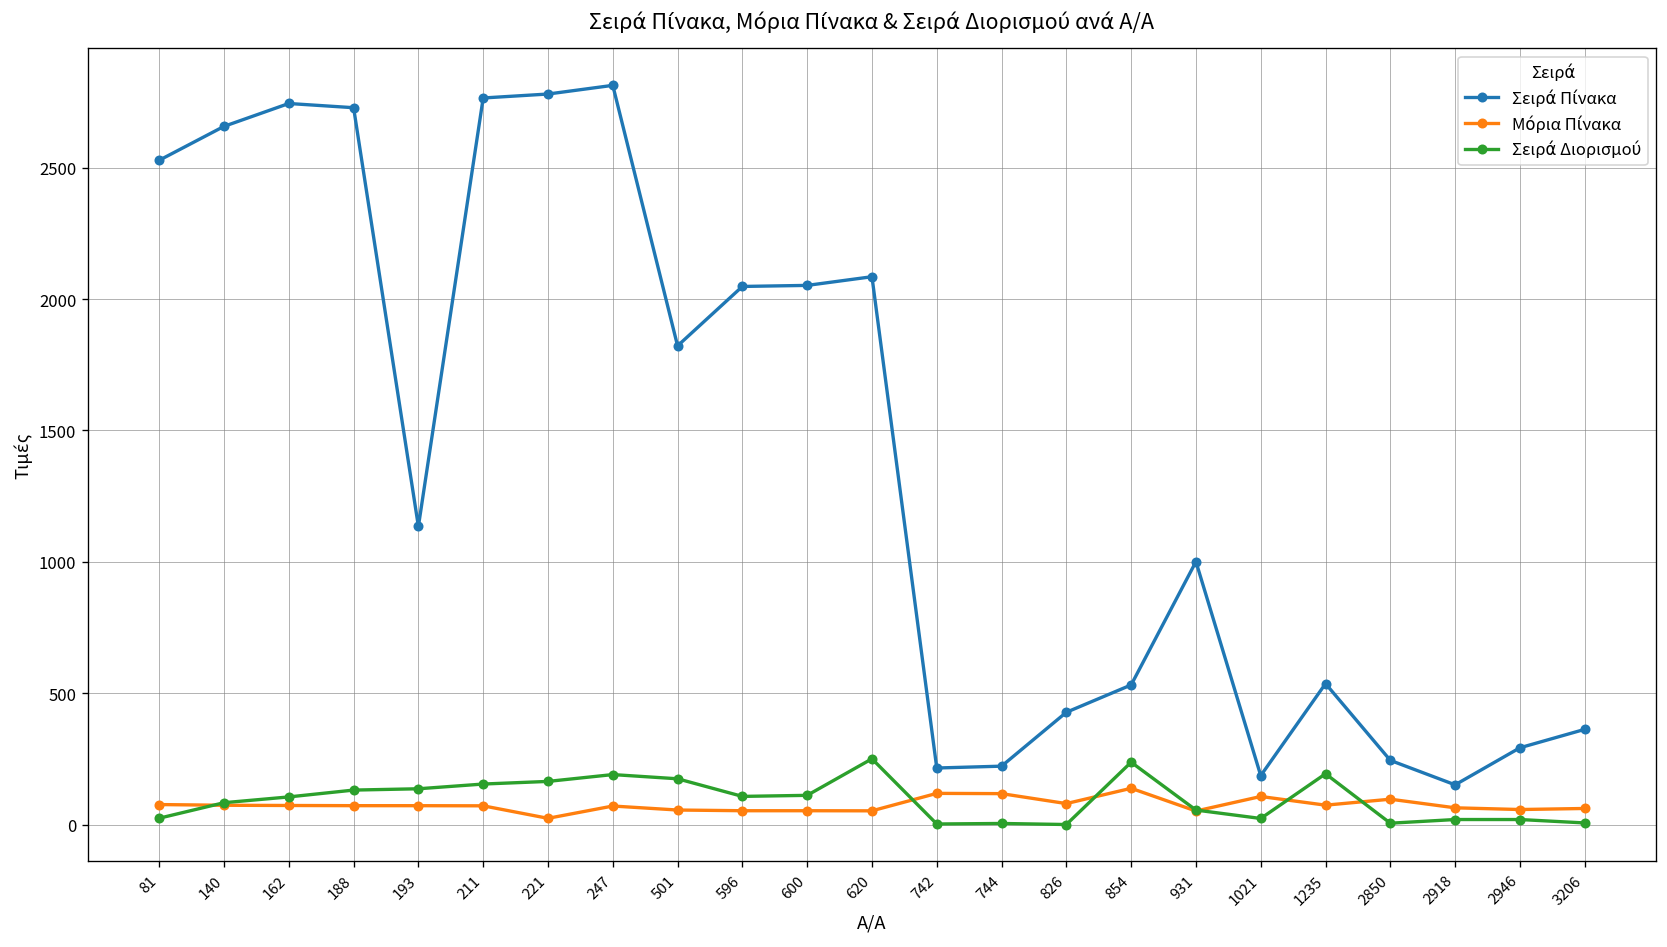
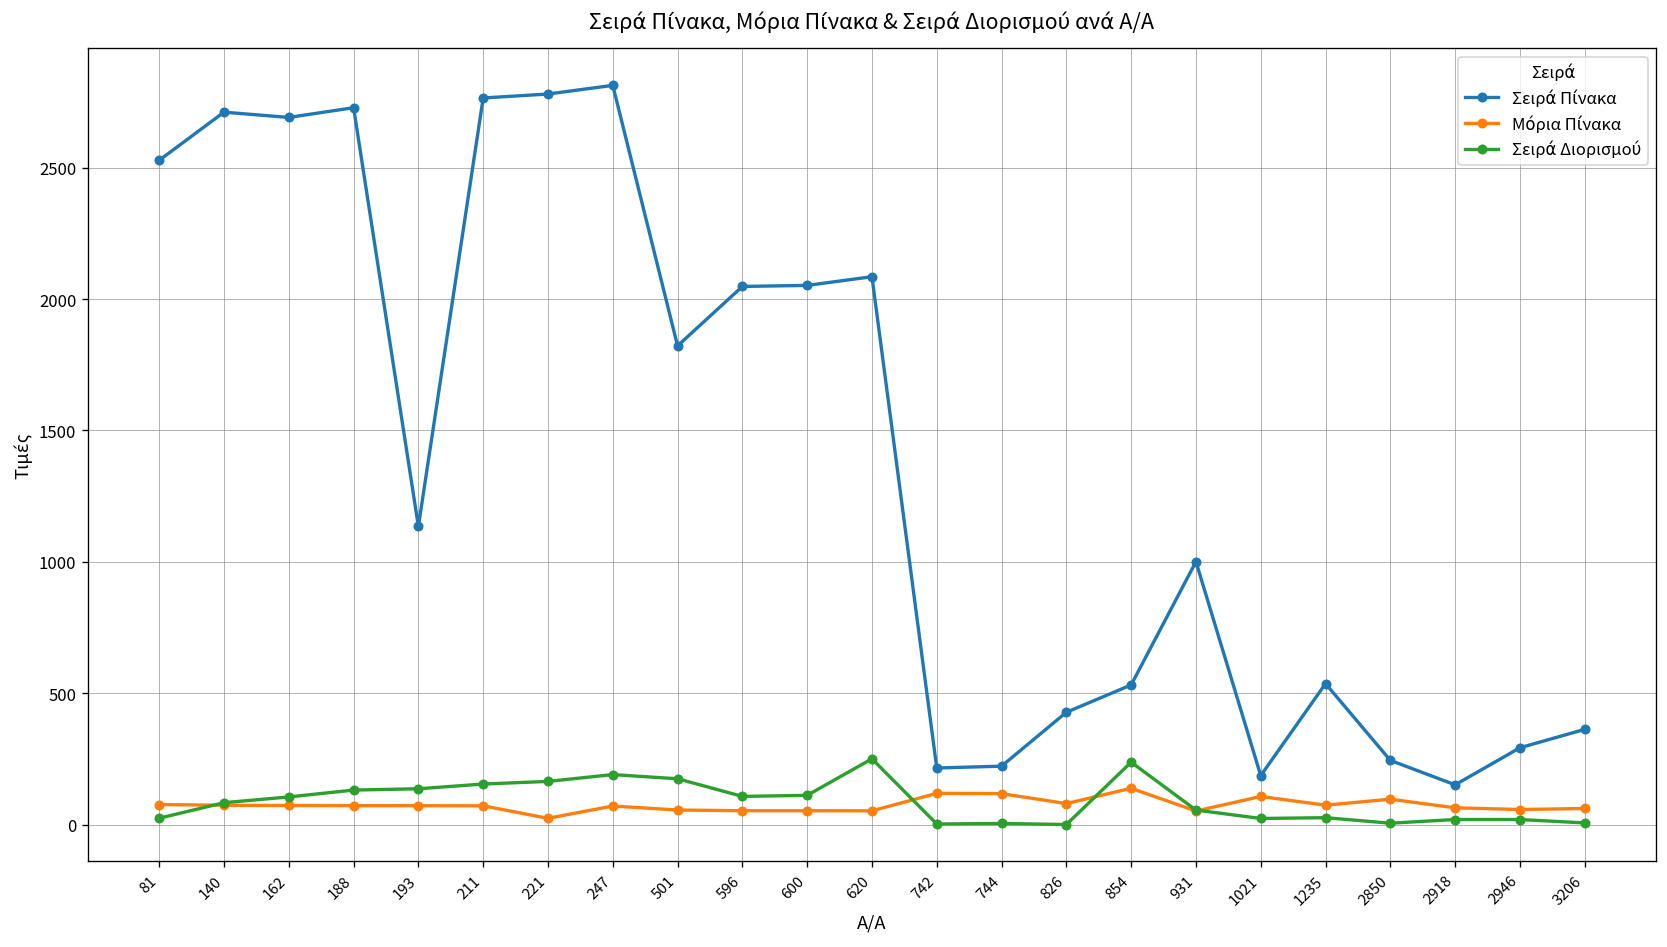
Σειρά Πίνακα, 140: 2660 -> 2710
Σειρά Πίνακα, 162: 2740 -> 2690
Σειρά Διορισμού, 1235: 190 -> 30
